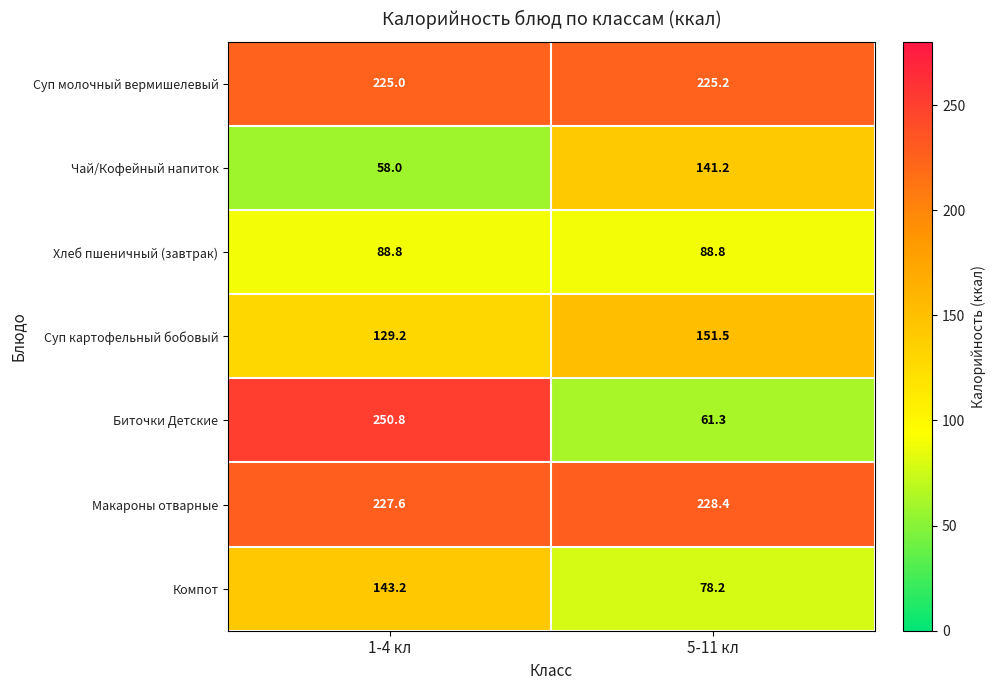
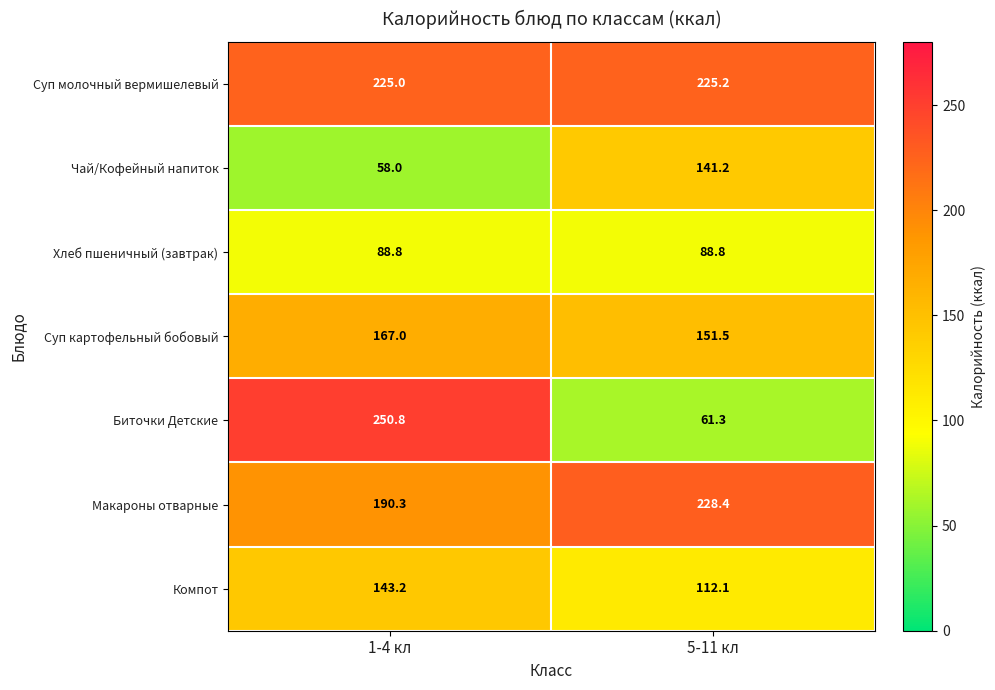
Суп картофельный бобовый, 1-4 кл: 129.2 -> 167.0
Макароны отварные, 1-4 кл: 227.6 -> 190.3
Компот, 5-11 кл: 78.2 -> 112.1
